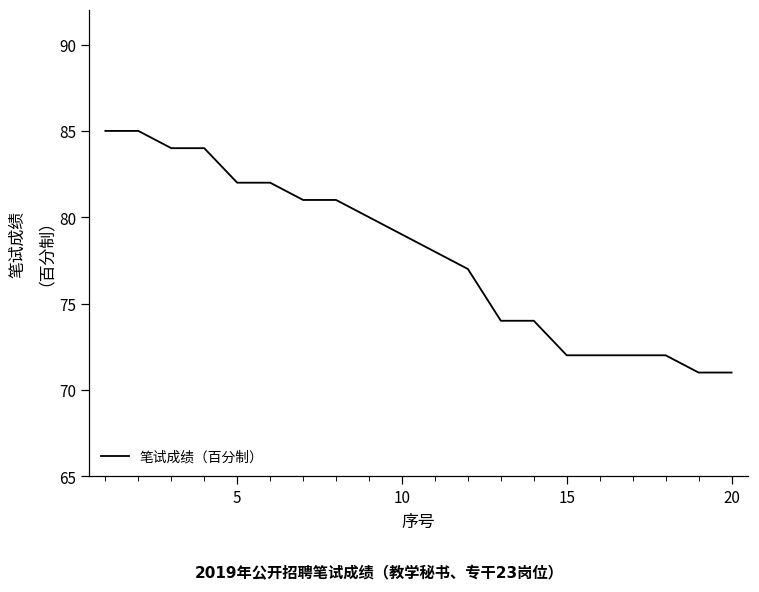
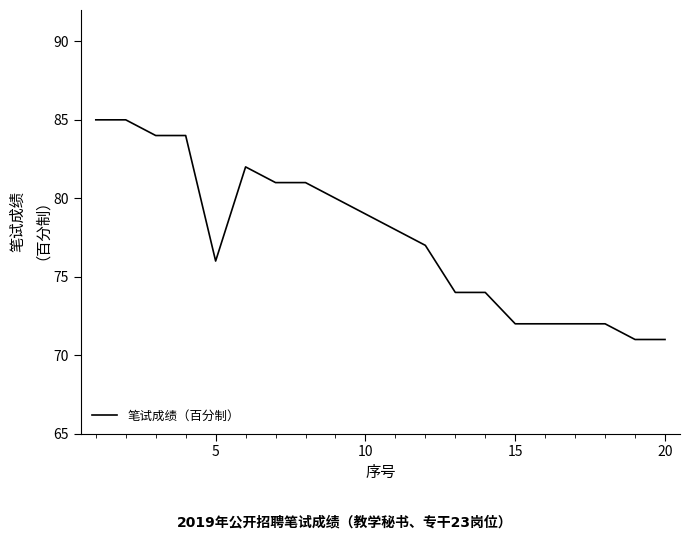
5: 82 -> 76
